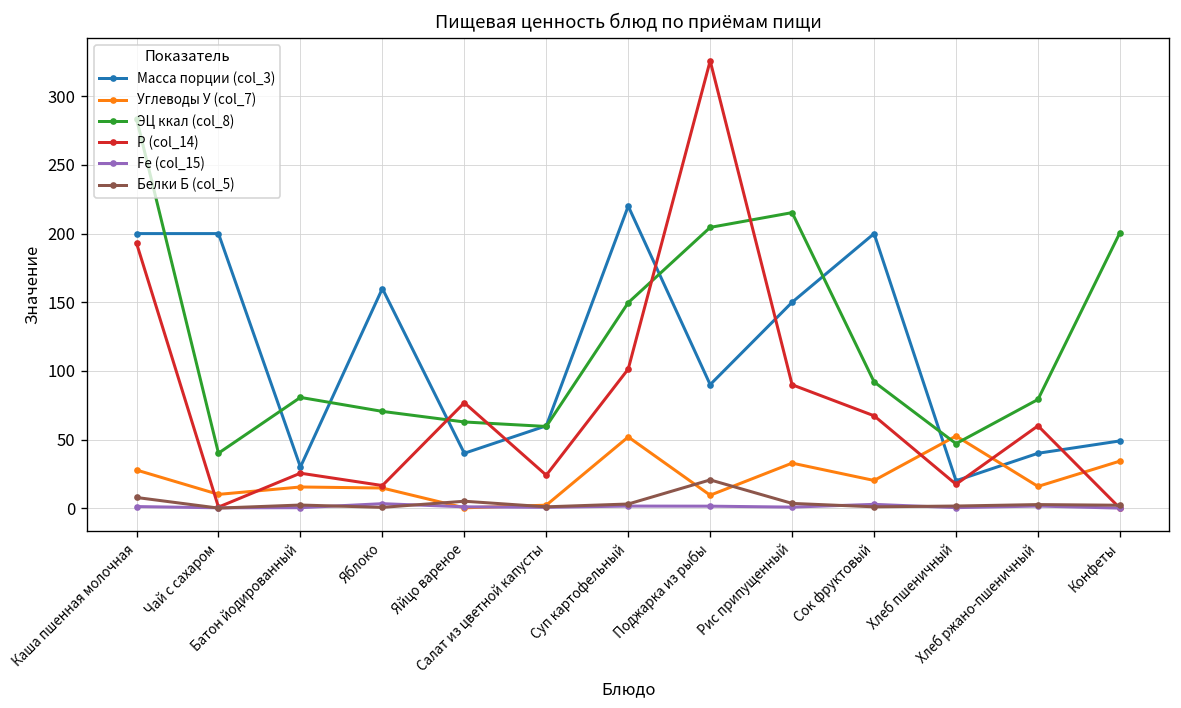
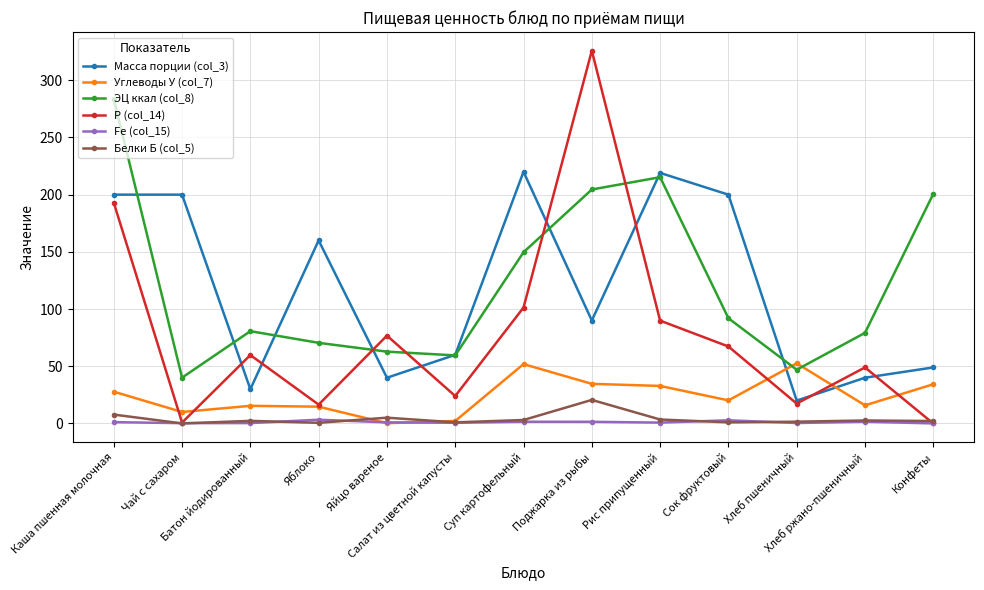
Р (col_14), Батон йодированный: 26 -> 60
Углеводы У (col_7), Поджарка из рыбы: 9 -> 35
Масса порции (col_3), Рис припущенный: 150 -> 219
Р (col_14), Хлеб ржано-пшеничный: 60 -> 49
